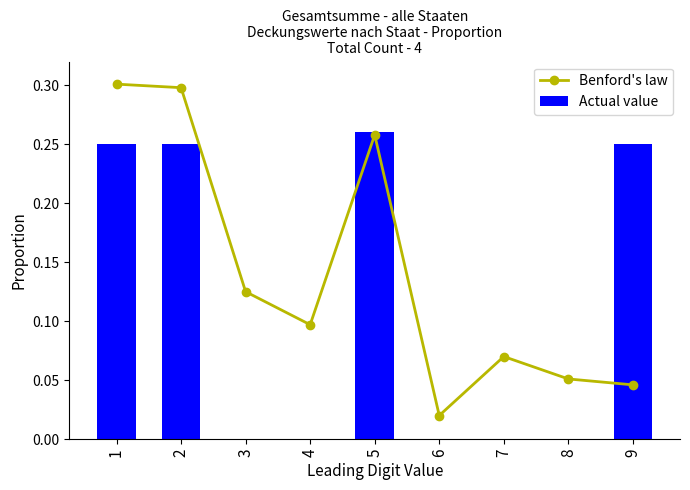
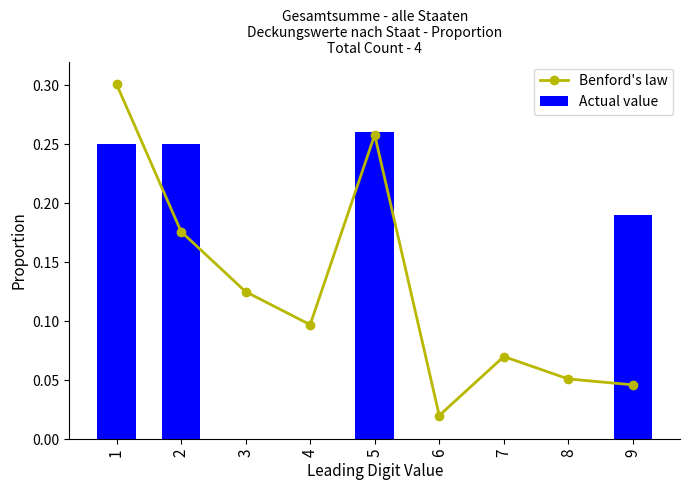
Benford's law, 2: 0.298 -> 0.176
Actual value, 9: 0.25 -> 0.19
